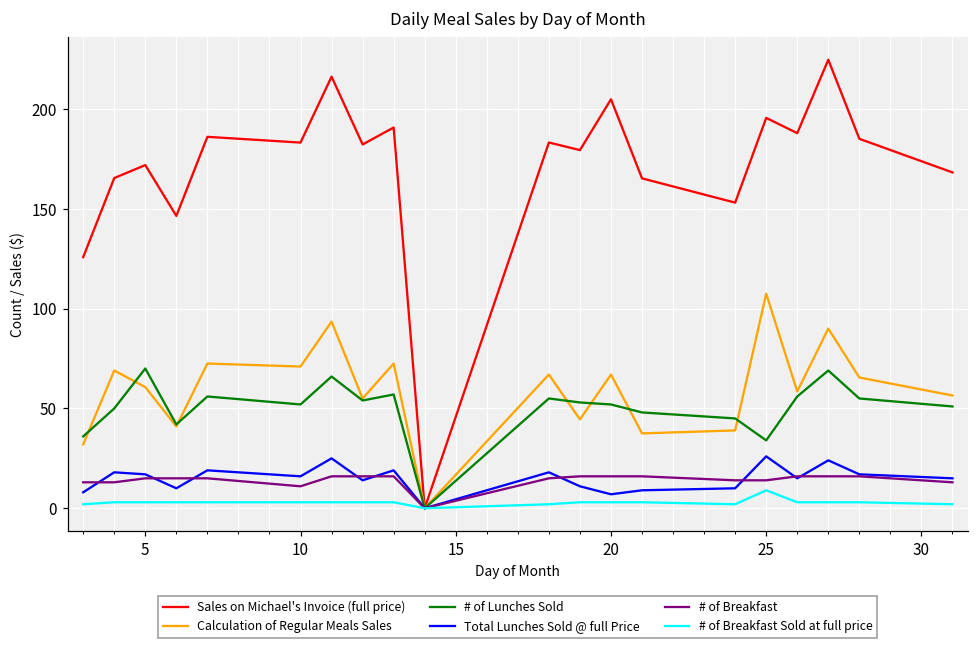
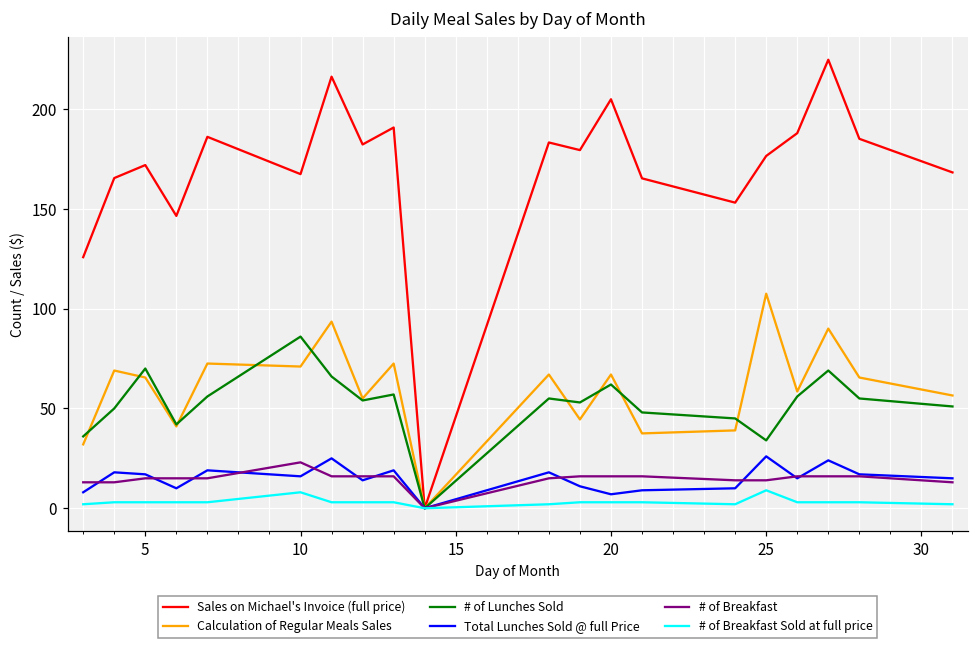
Calculation of Regular Meals Sales, 5: 61 -> 66
Sales on Michael's Invoice (full price), 10: 183 -> 167
# of Lunches Sold, 10: 52 -> 86
# of Breakfast, 10: 11 -> 23
# of Breakfast Sold at full price, 10: 3 -> 8
# of Lunches Sold, 20: 52 -> 62
Sales on Michael's Invoice (full price), 25: 196 -> 177
